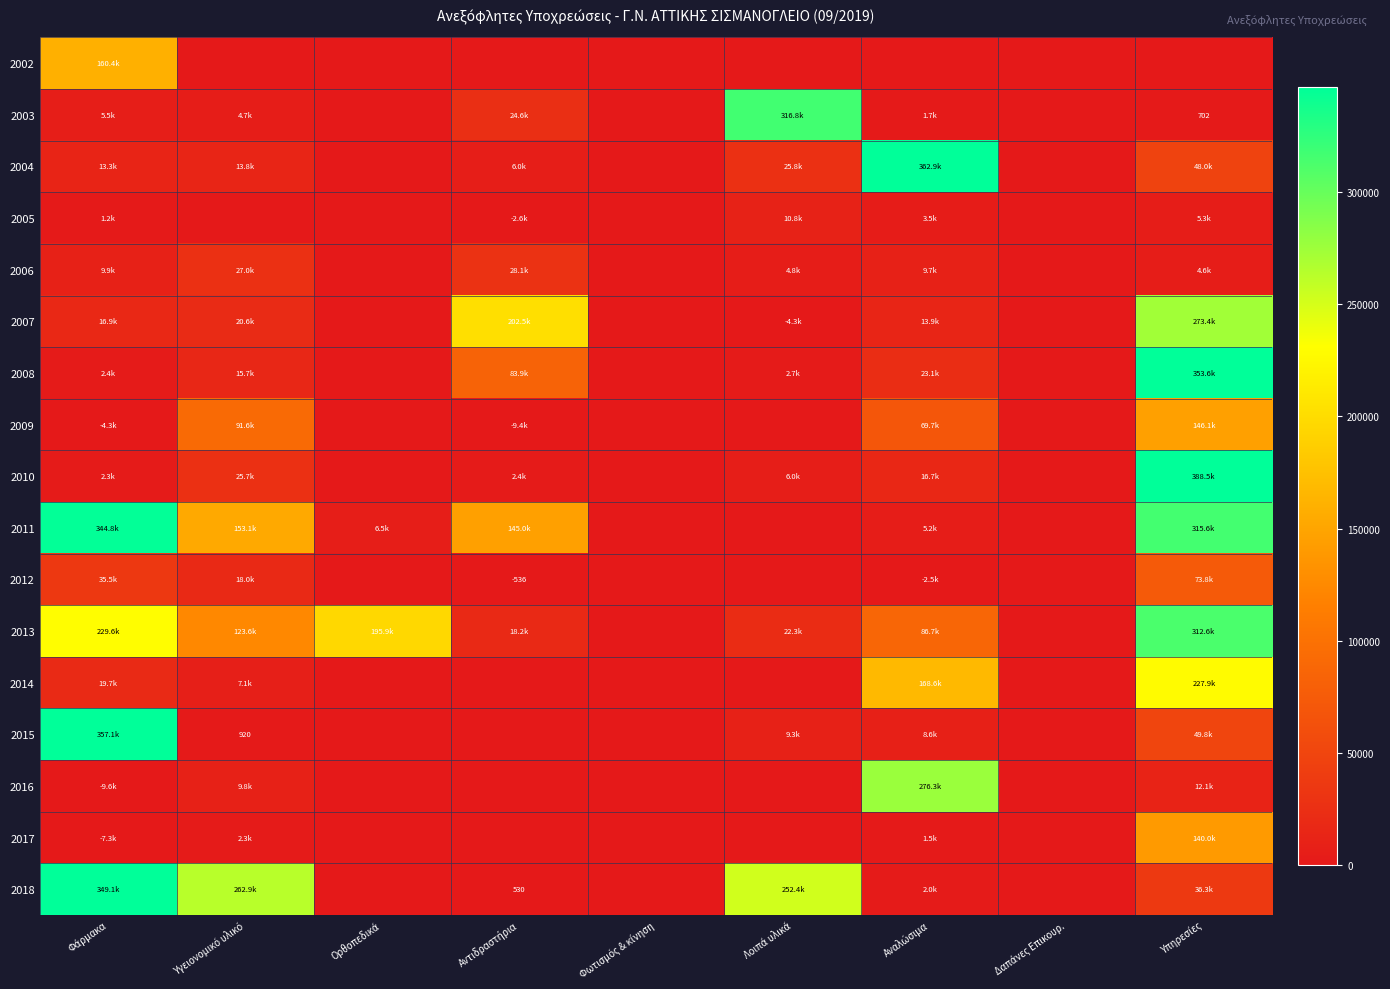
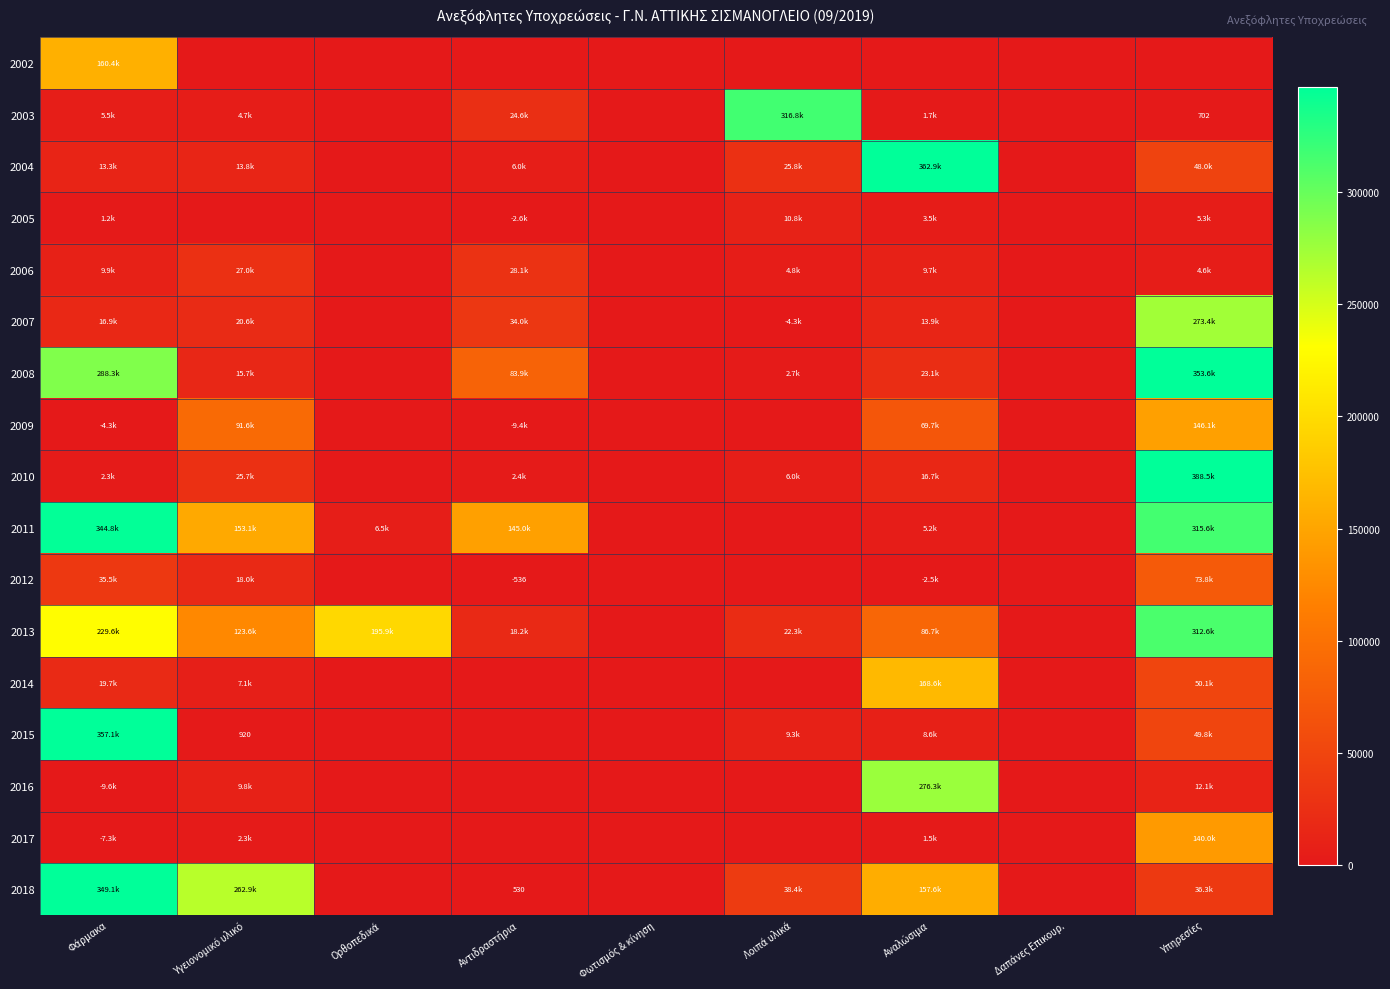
2007, Αντιδραστήρια: 202.5k -> 34.0k
2008, Φάρμακα: 2.4k -> 288.3k
2014, Υπηρεσίες: 227.9k -> 50.1k
2018, Λοιπά υλικά: 252.4k -> 38.4k
2018, Αναλώσιμα: 2.0k -> 157.6k
